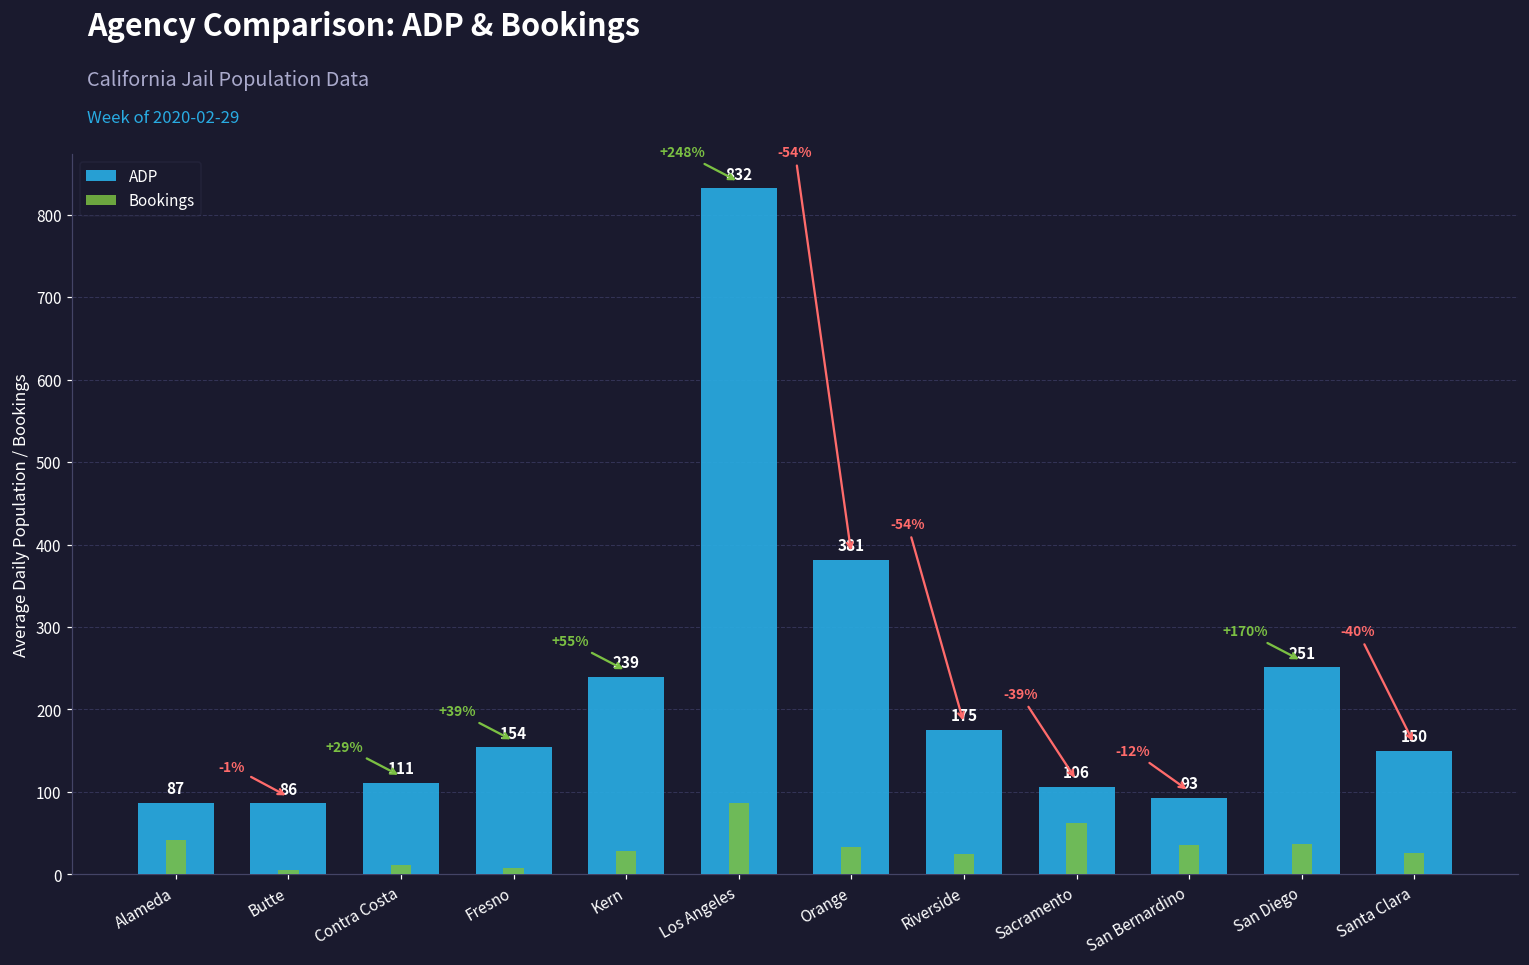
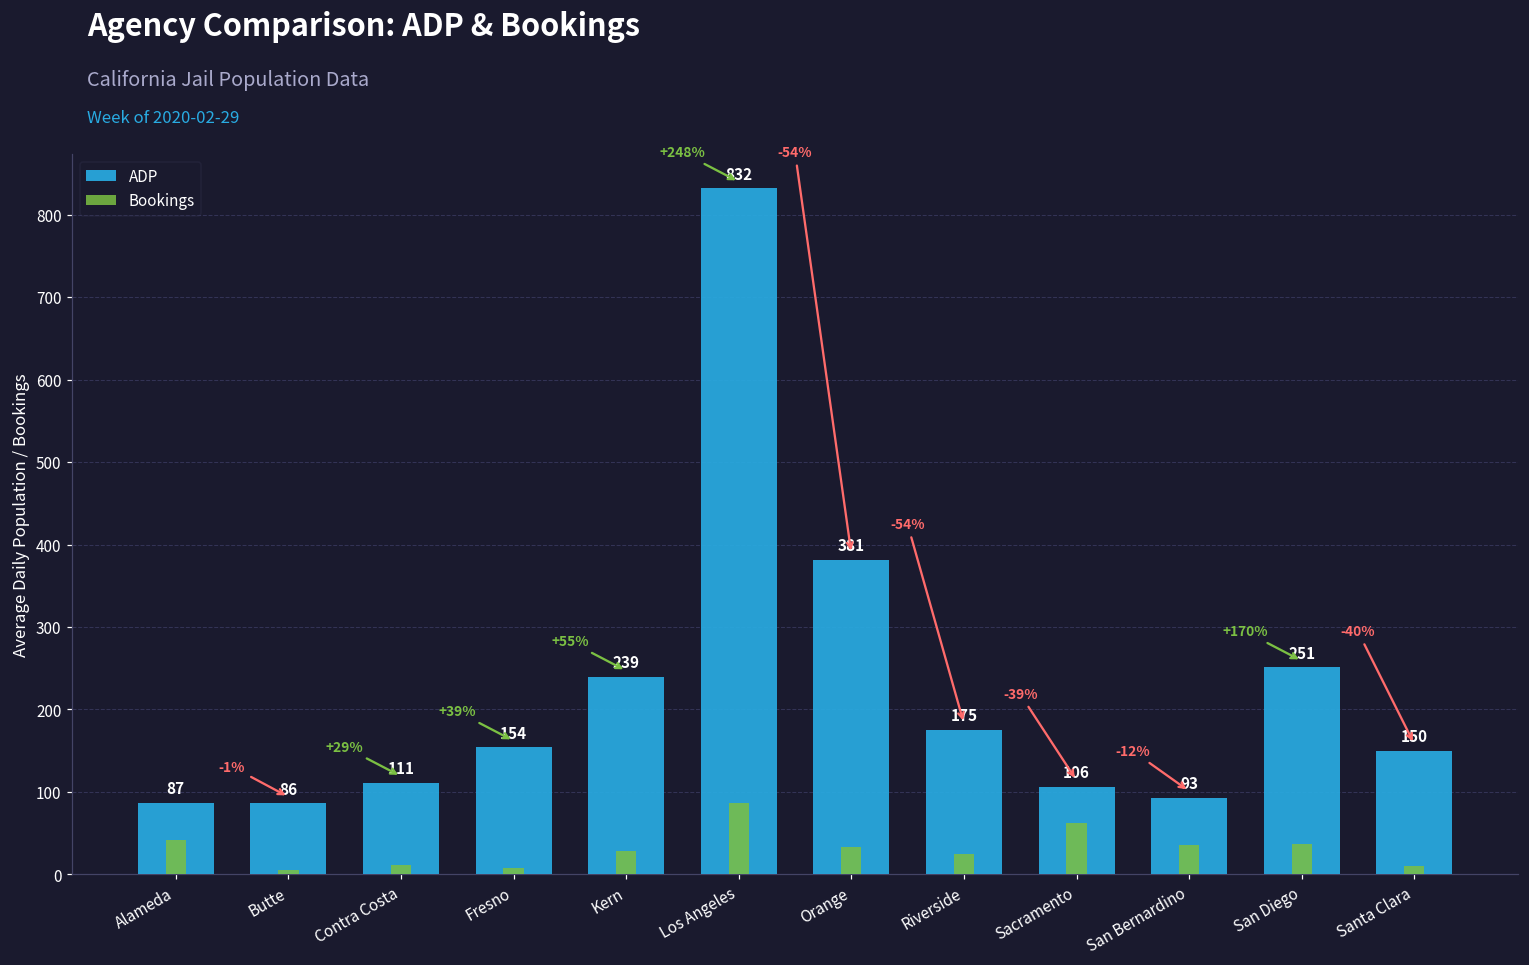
Bookings, Santa Clara: 30 -> 10
